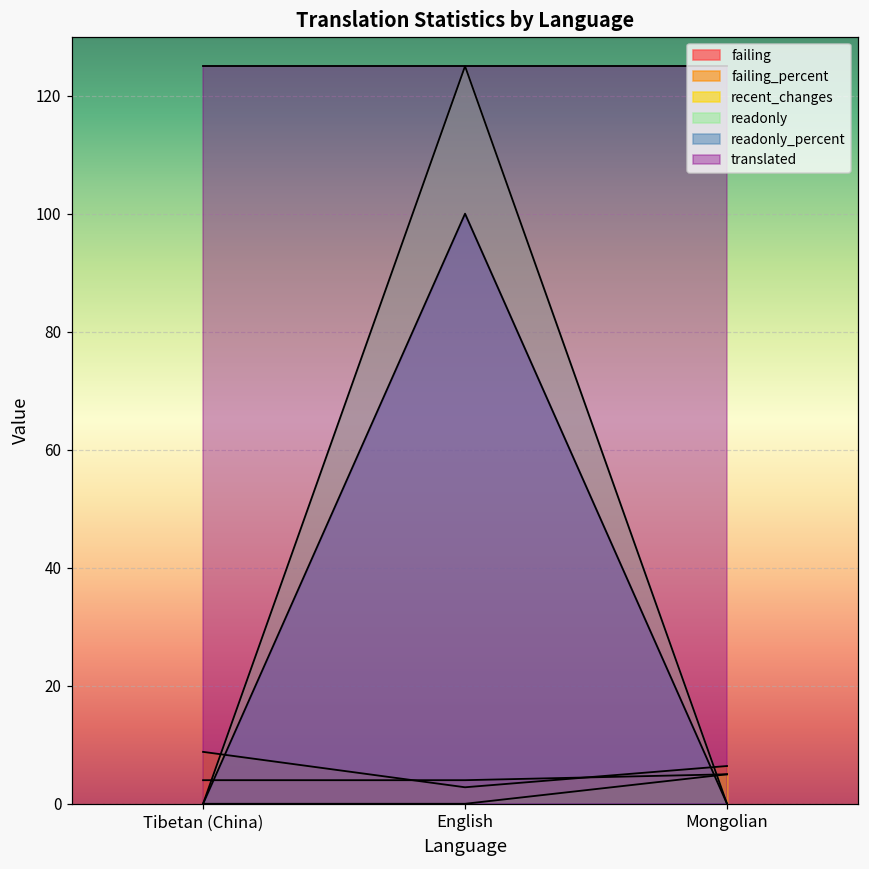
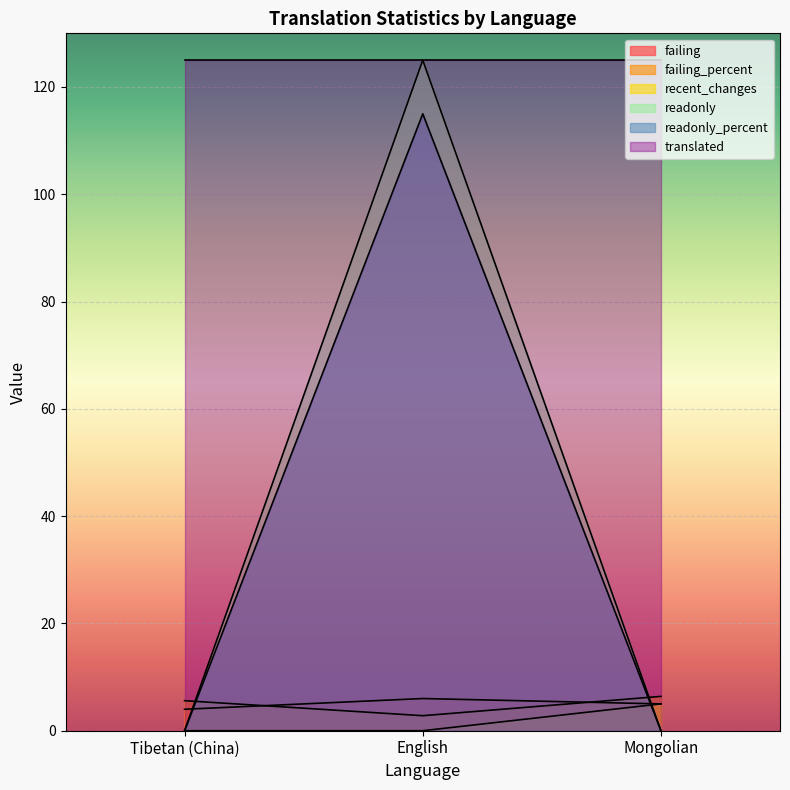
failing_percent, Tibetan (China): 9 -> 6
failing, English: 4 -> 6
readonly_percent, English: 100 -> 115
